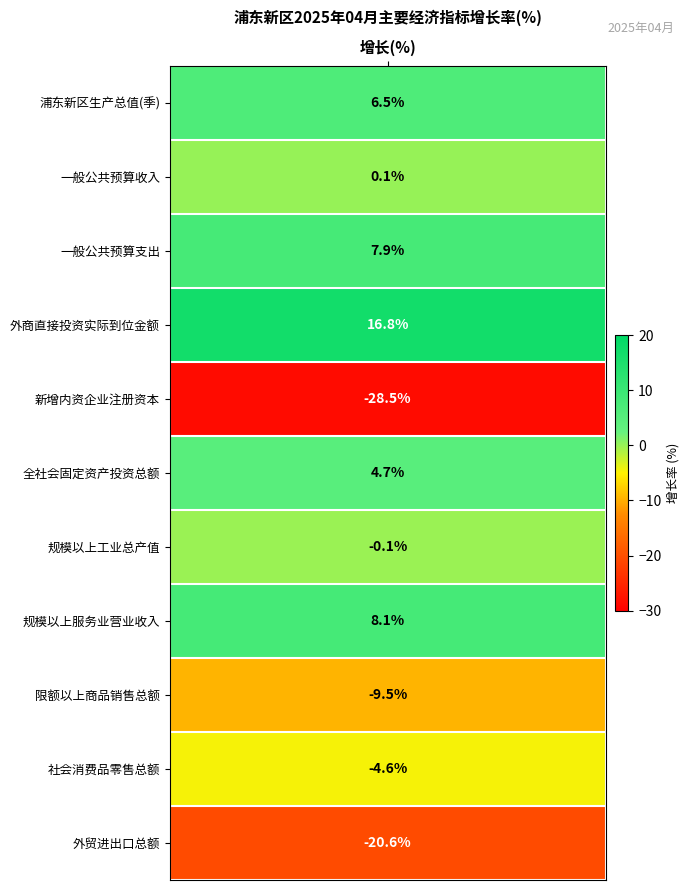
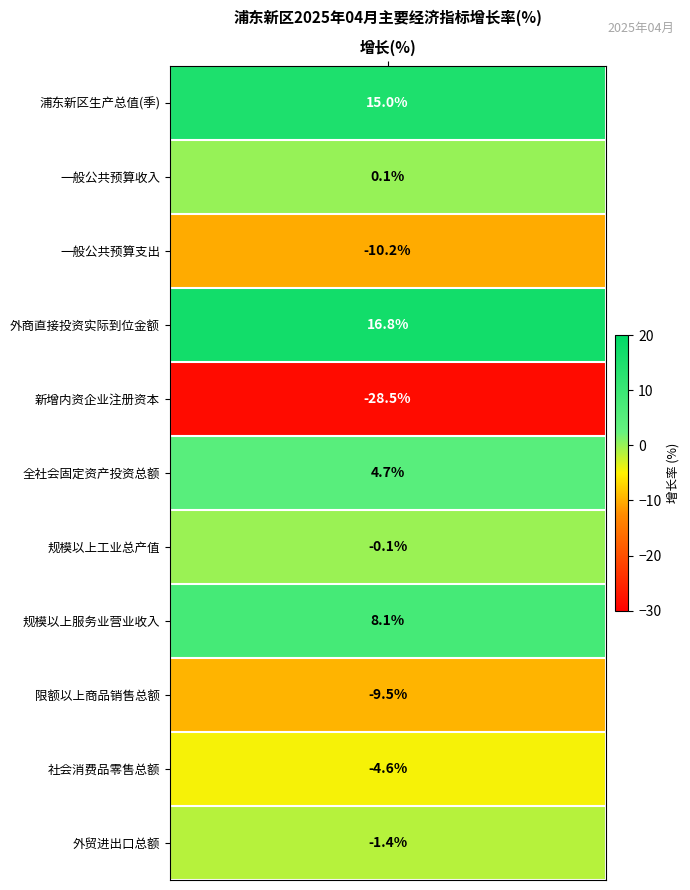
浦东新区生产总值(季), 增长(%): 6.5% -> 15.0%
一般公共预算支出, 增长(%): 7.9% -> -10.2%
外贸进出口总额, 增长(%): -20.6% -> -1.4%
